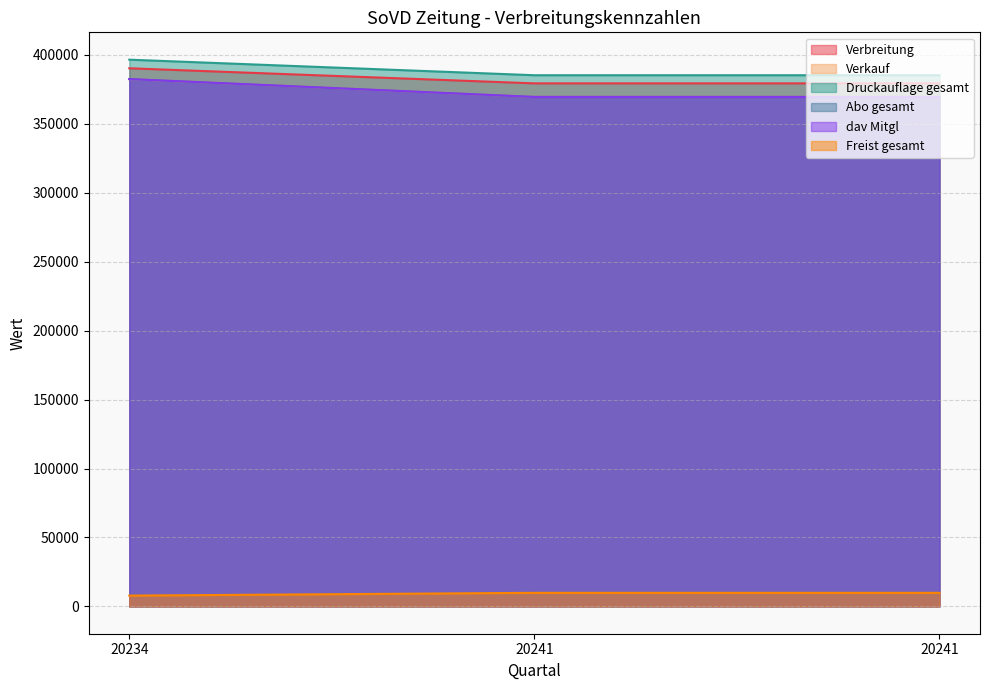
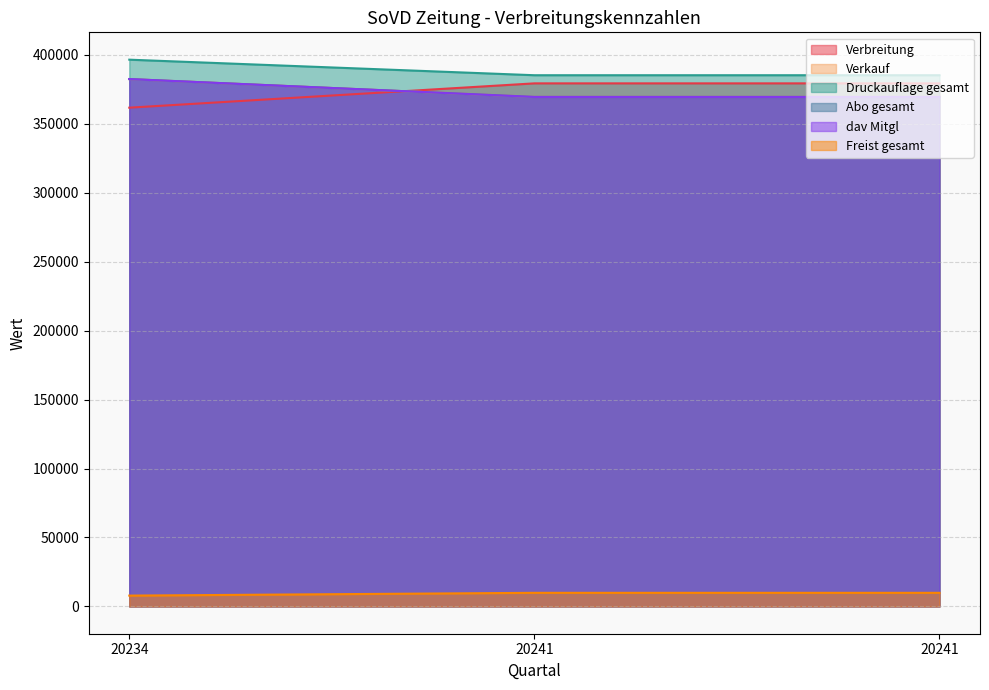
Verbreitung, 20234: 390000 -> 362000
